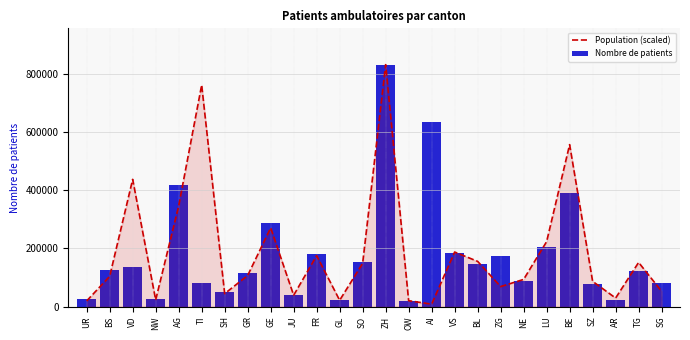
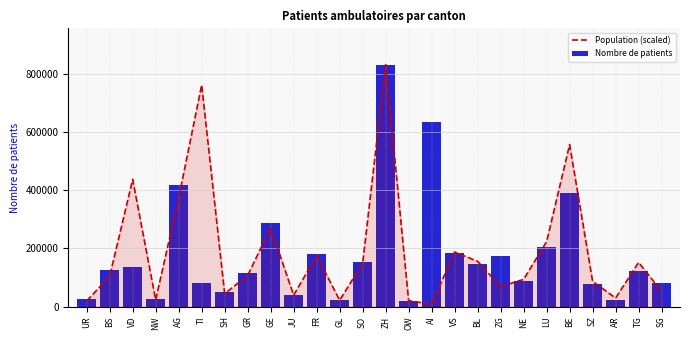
Population (scaled), AG: 350000 -> 370000
